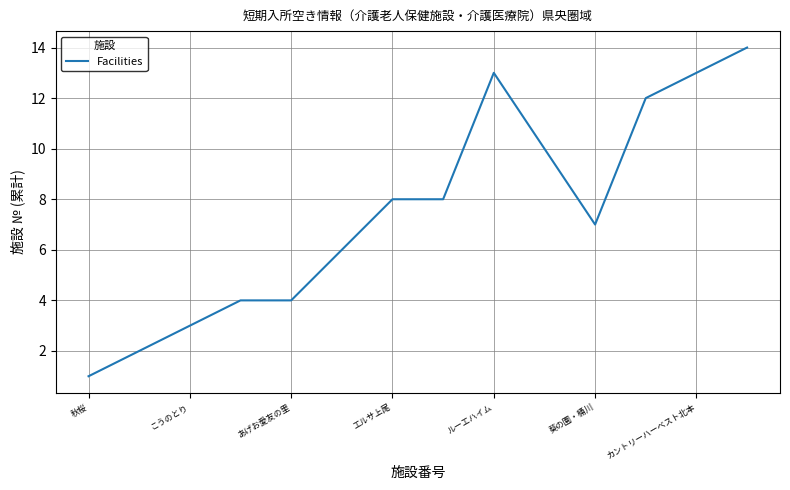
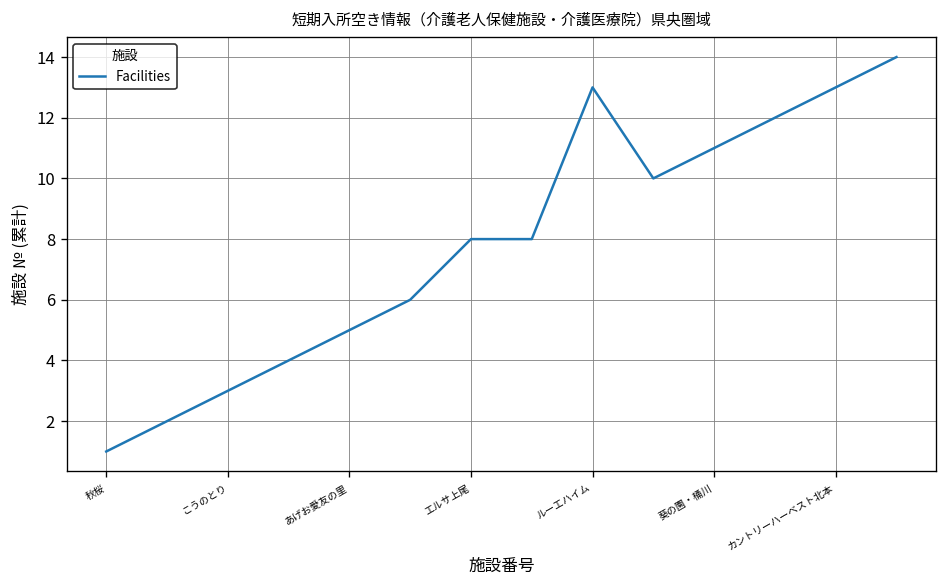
あげお愛友の里: 4 -> 5
葵の園・桶川: 7 -> 11
